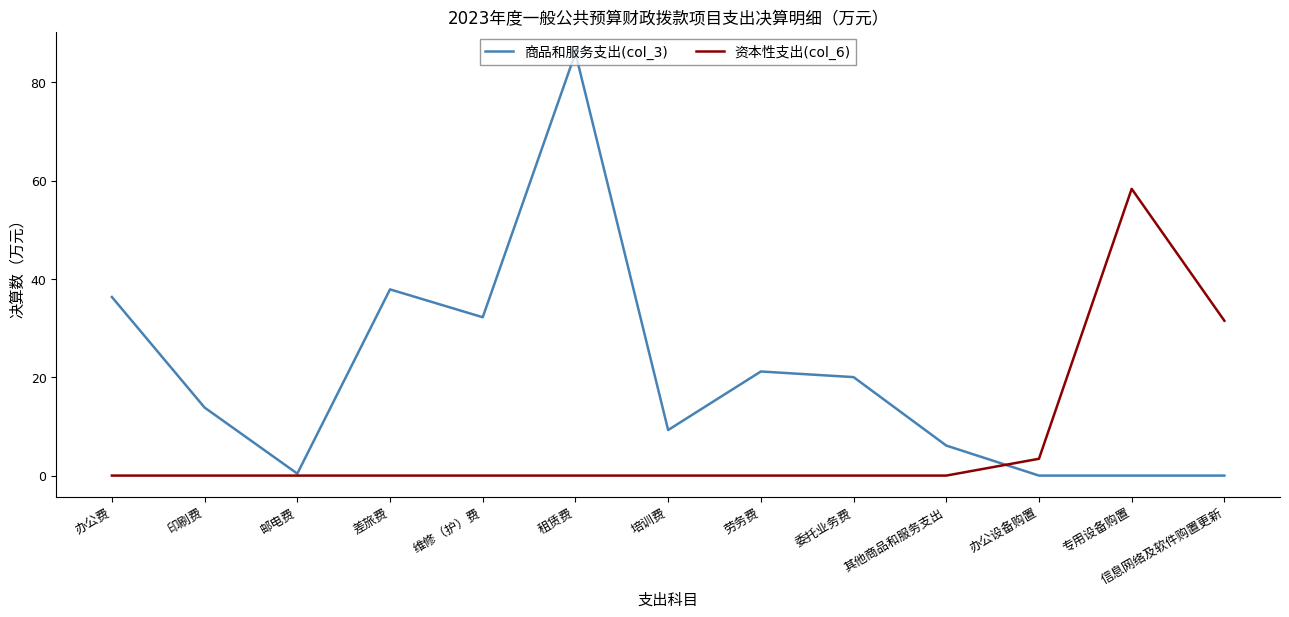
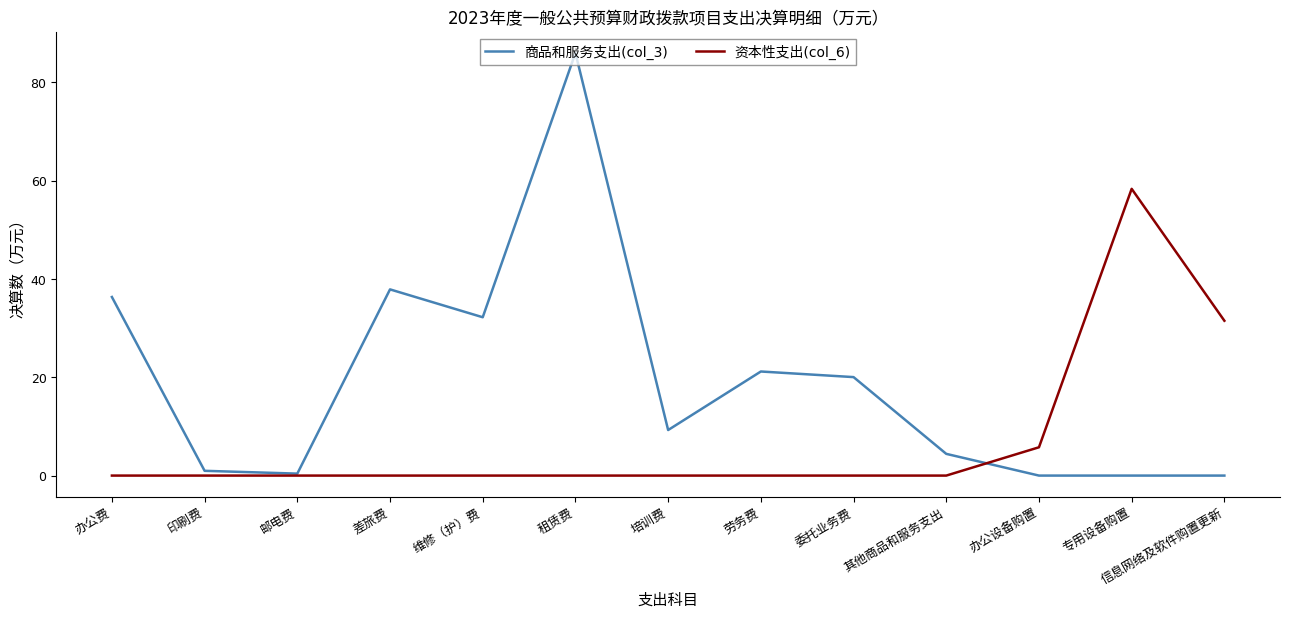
商品和服务支出(col_3), 印刷费: 14 -> 1
商品和服务支出(col_3), 其他商品和服务支出: 6 -> 4
资本性支出(col_6), 办公设备购置: 3 -> 6
